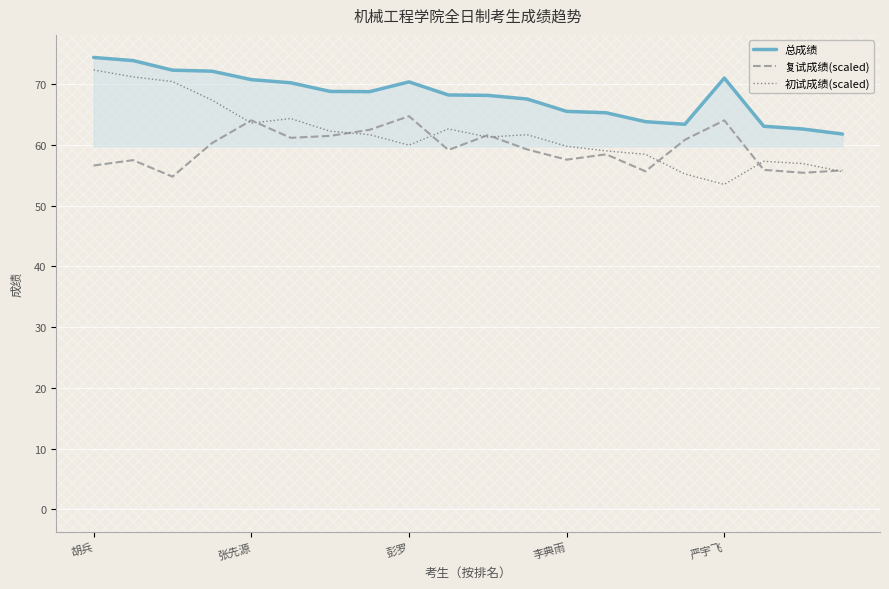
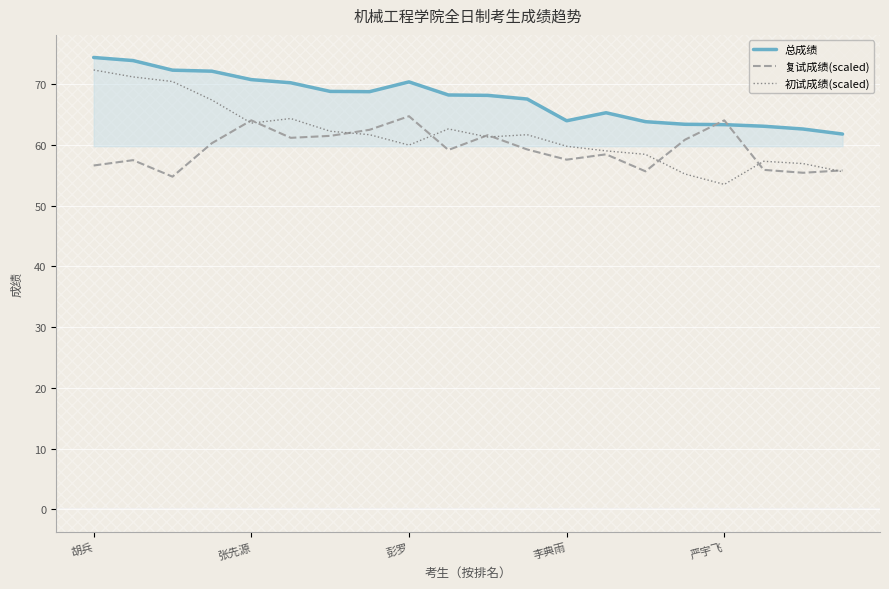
总成绩, 李典雨: 66 -> 64
总成绩, 严宇飞: 71 -> 63
